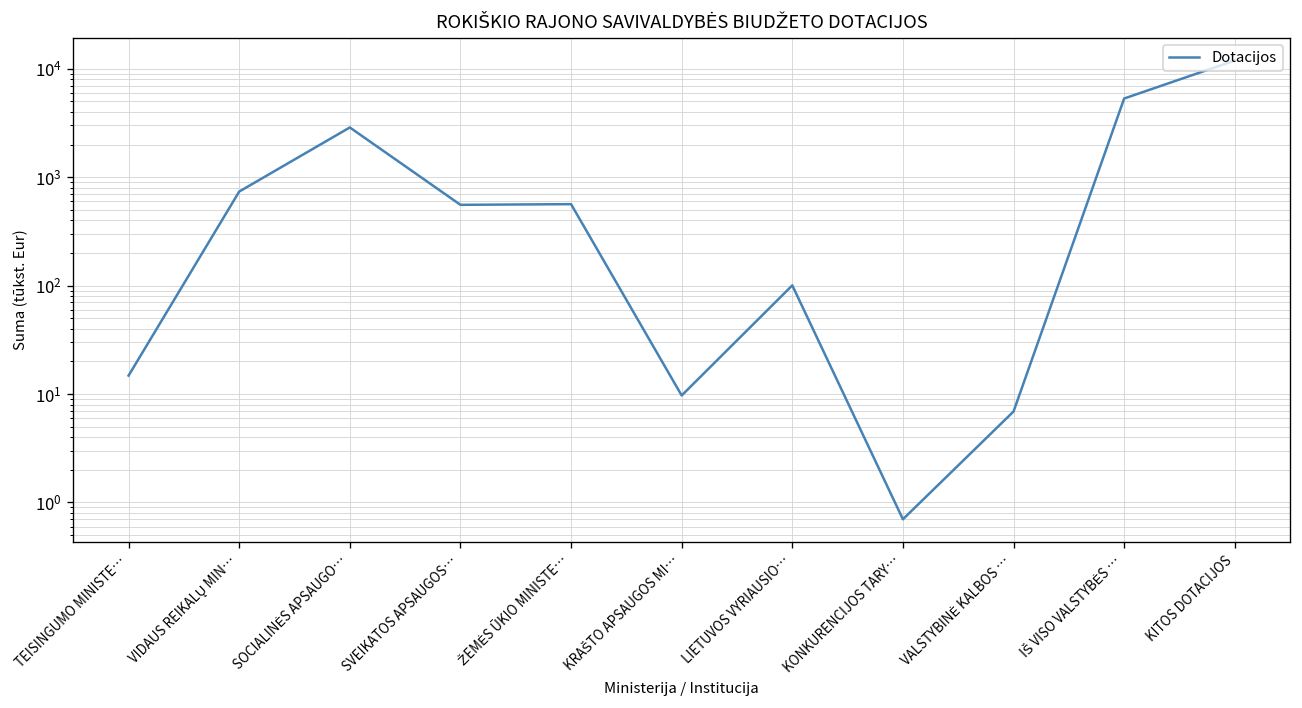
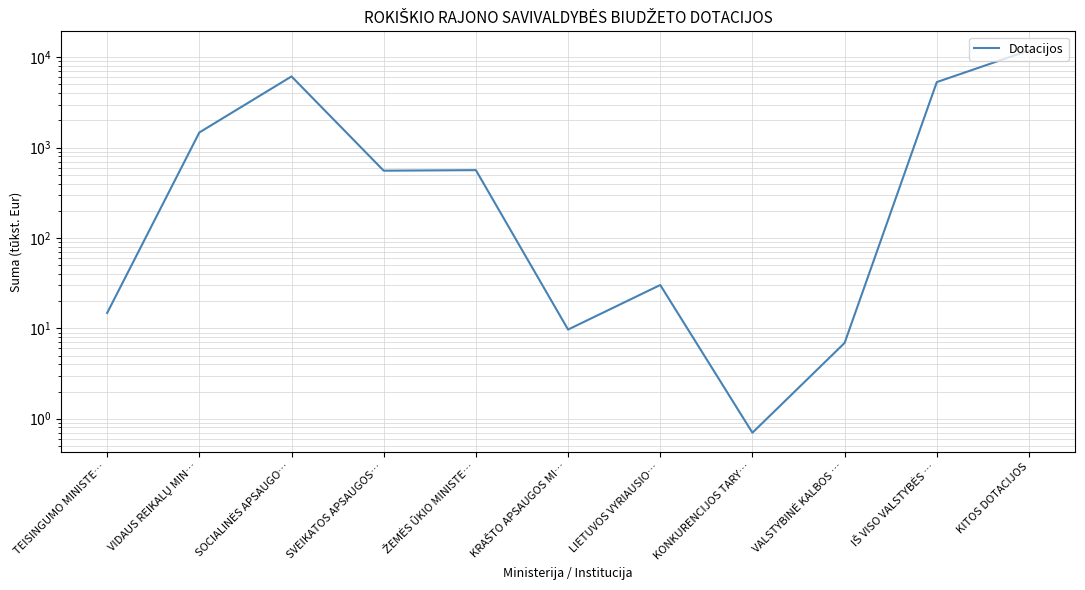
VIDAUS REIKALŲ MIN…: 700 -> 1500
SOCIALINĖS APSAUGO…: 2900 -> 6000
LIETUVOS VYRIAUSIO…: 100 -> 30
